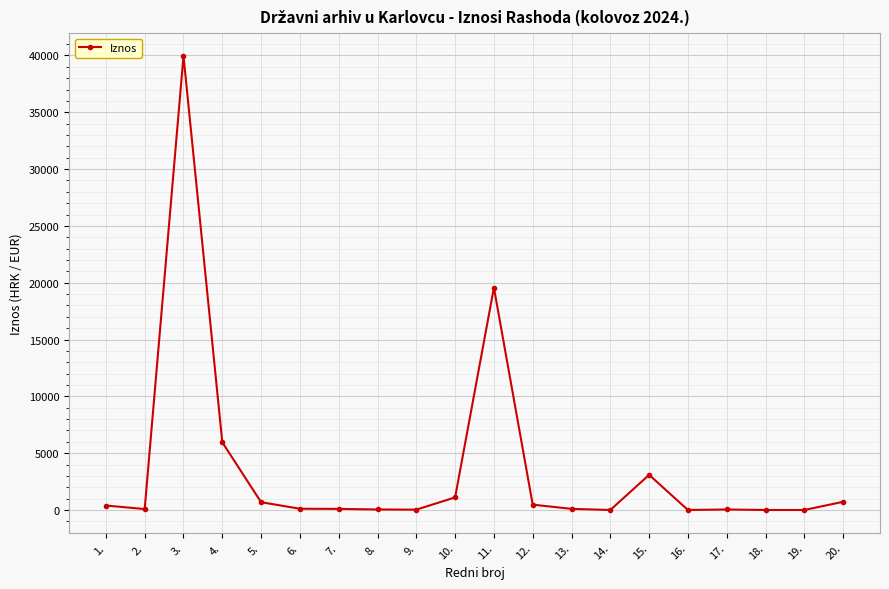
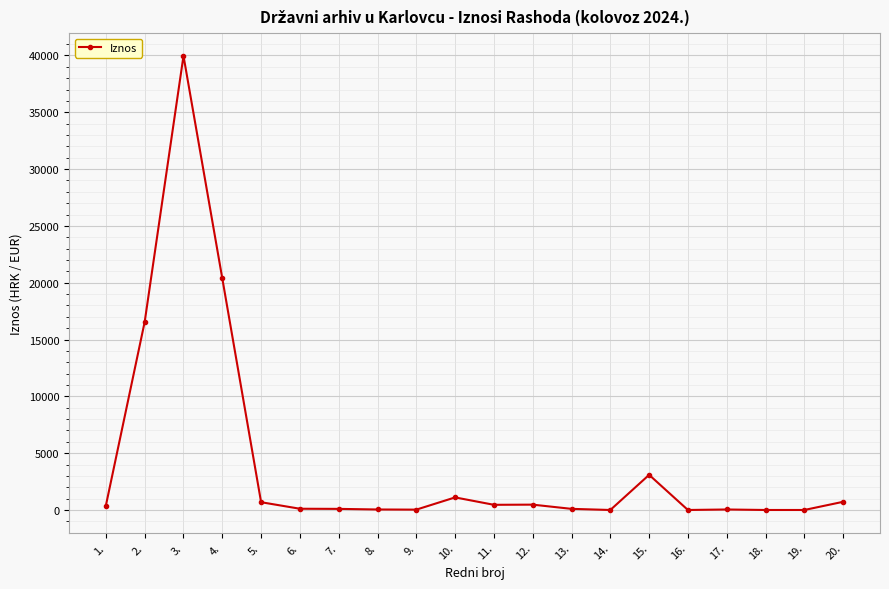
2.: 100 -> 16600
4.: 6000 -> 20400
11.: 19600 -> 500
